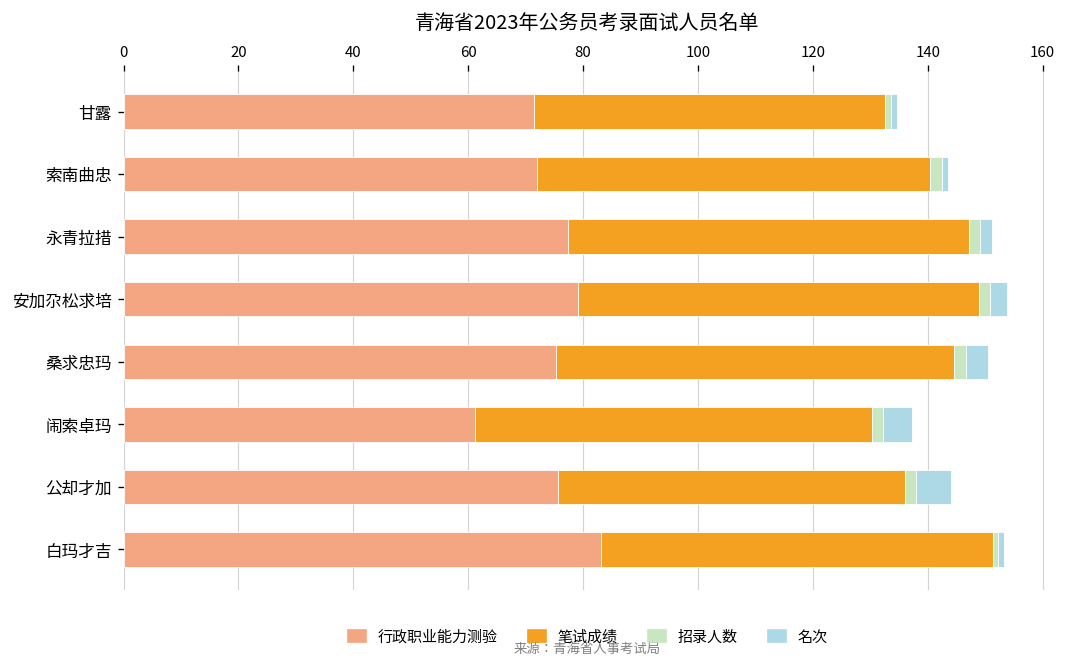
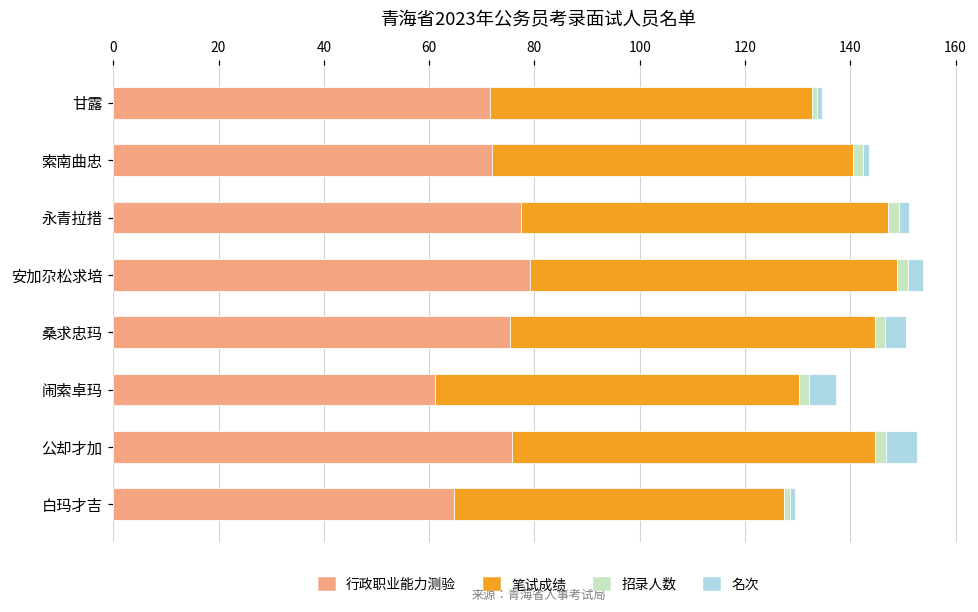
笔试成绩, 公却才加: 60 -> 69
行政职业能力测验, 白玛才吉: 83 -> 65
笔试成绩, 白玛才吉: 68 -> 63
